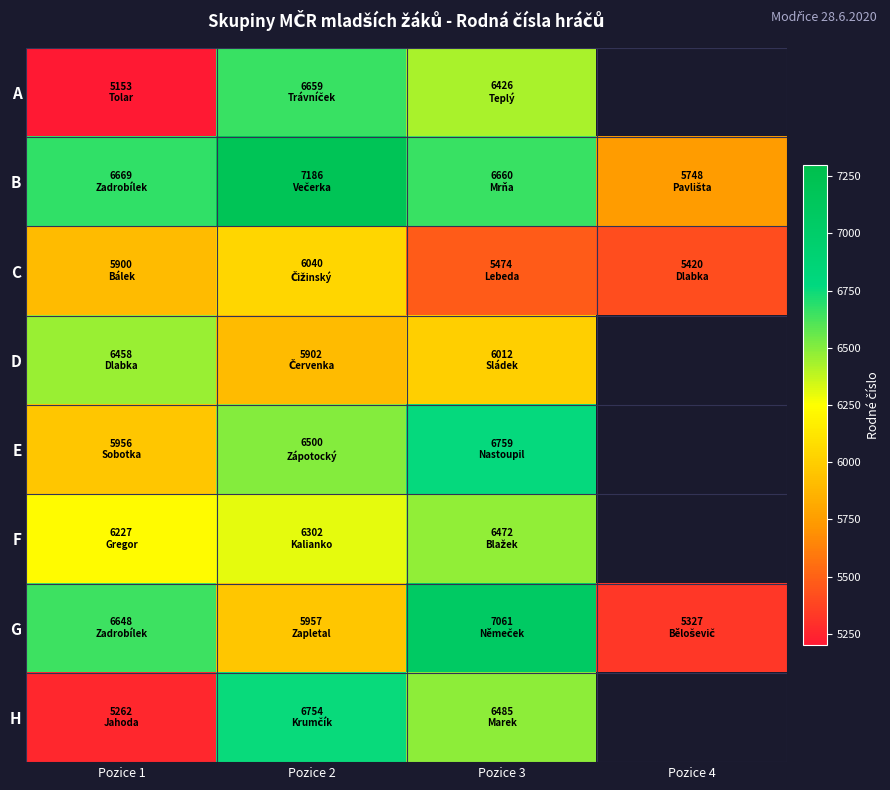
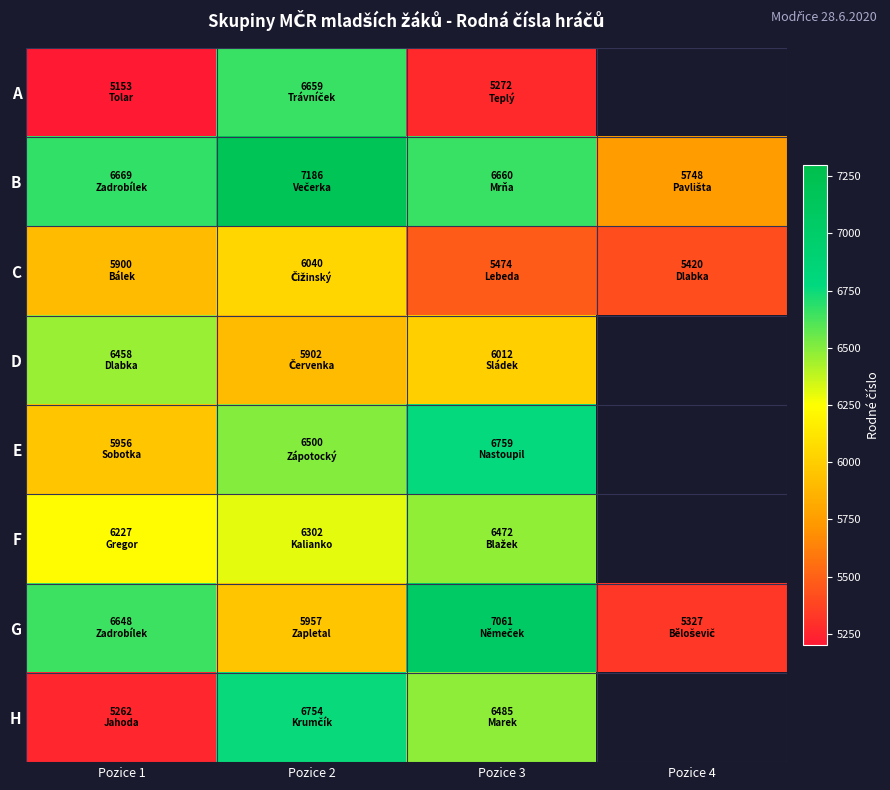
A, Pozice 3: 6426 -> 5272
